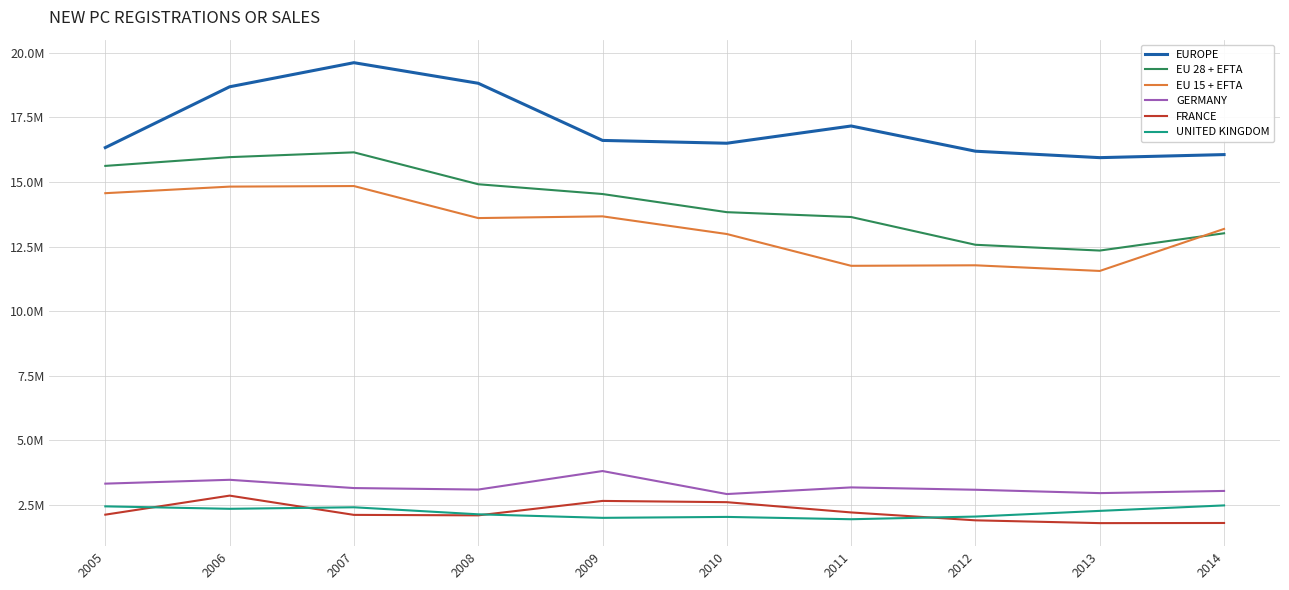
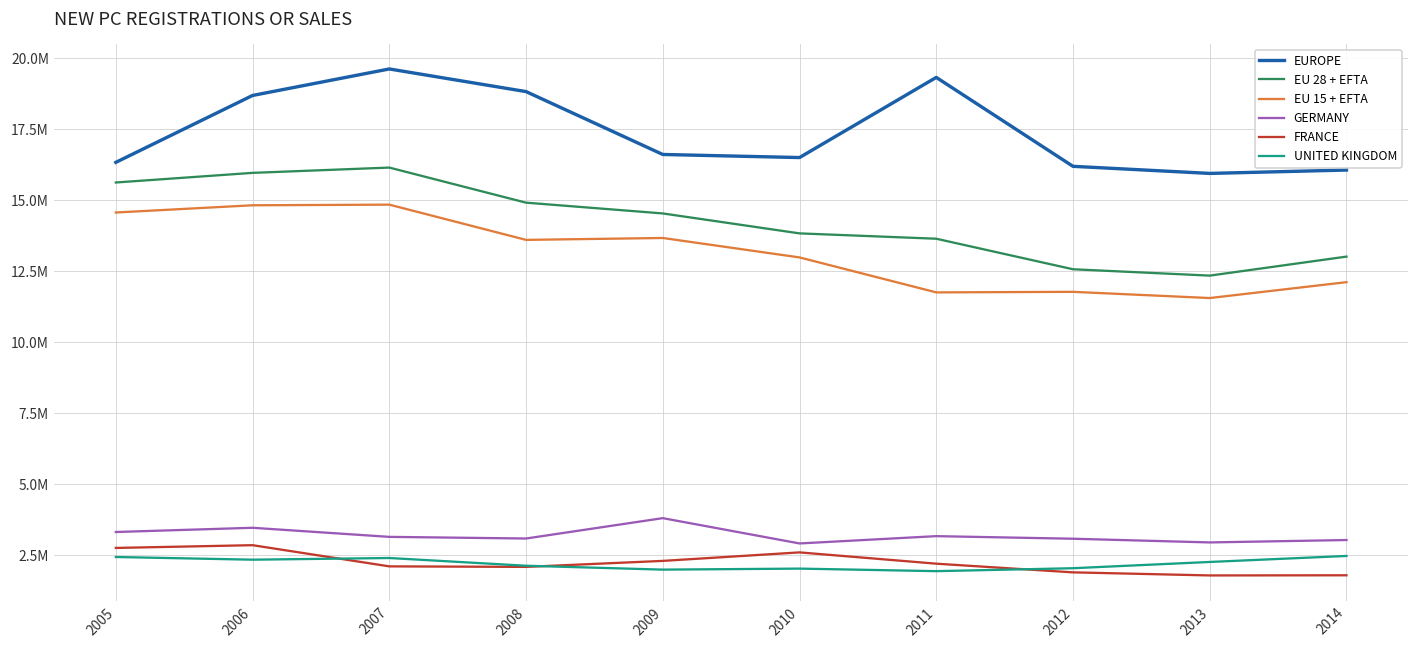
FRANCE, 2005: 2100000 -> 2800000
FRANCE, 2009: 2700000 -> 2300000
EUROPE, 2011: 17200000 -> 19300000
EU 15 + EFTA, 2014: 13200000 -> 12100000
